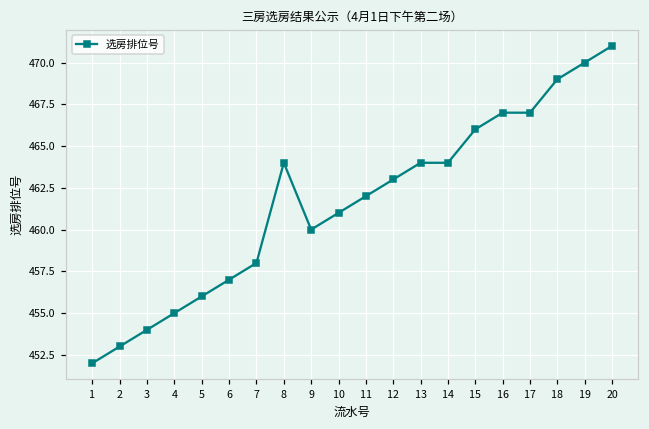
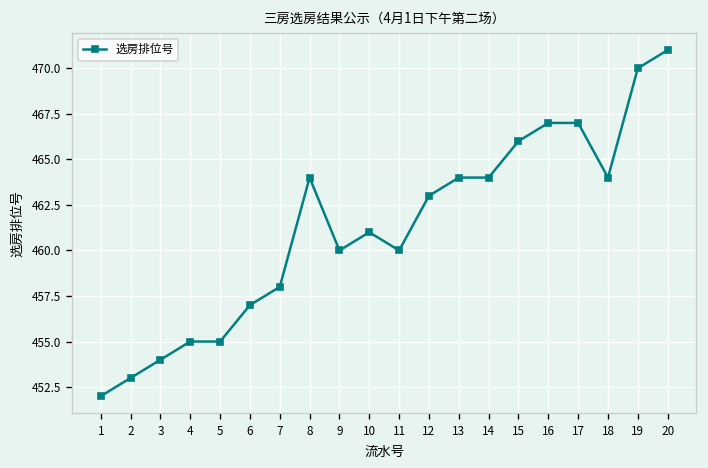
5: 456 -> 455
11: 462 -> 460
18: 469 -> 464
